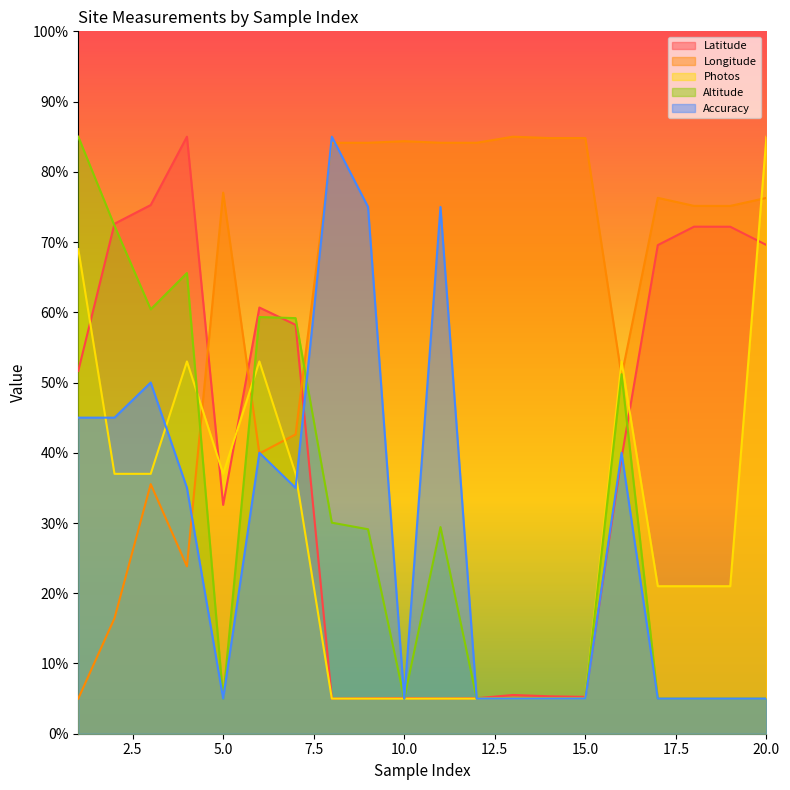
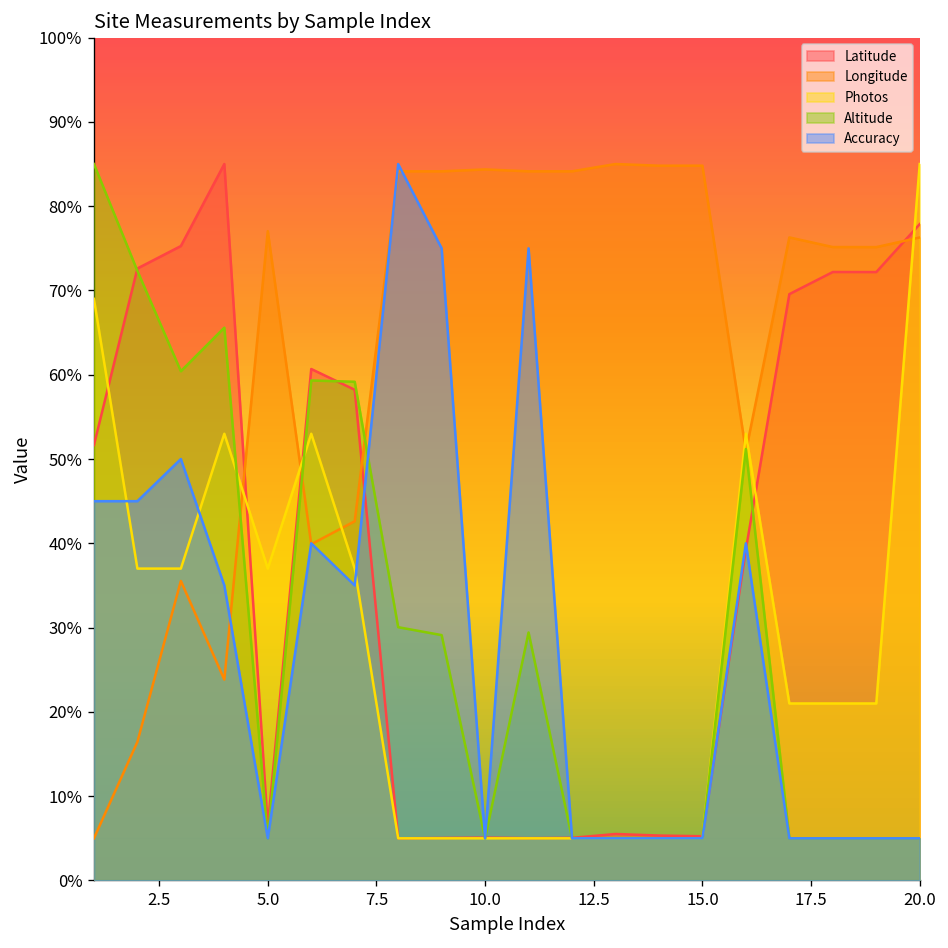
Latitude, 5.0: 33% -> 6%
Latitude, 20.0: 70% -> 78%
